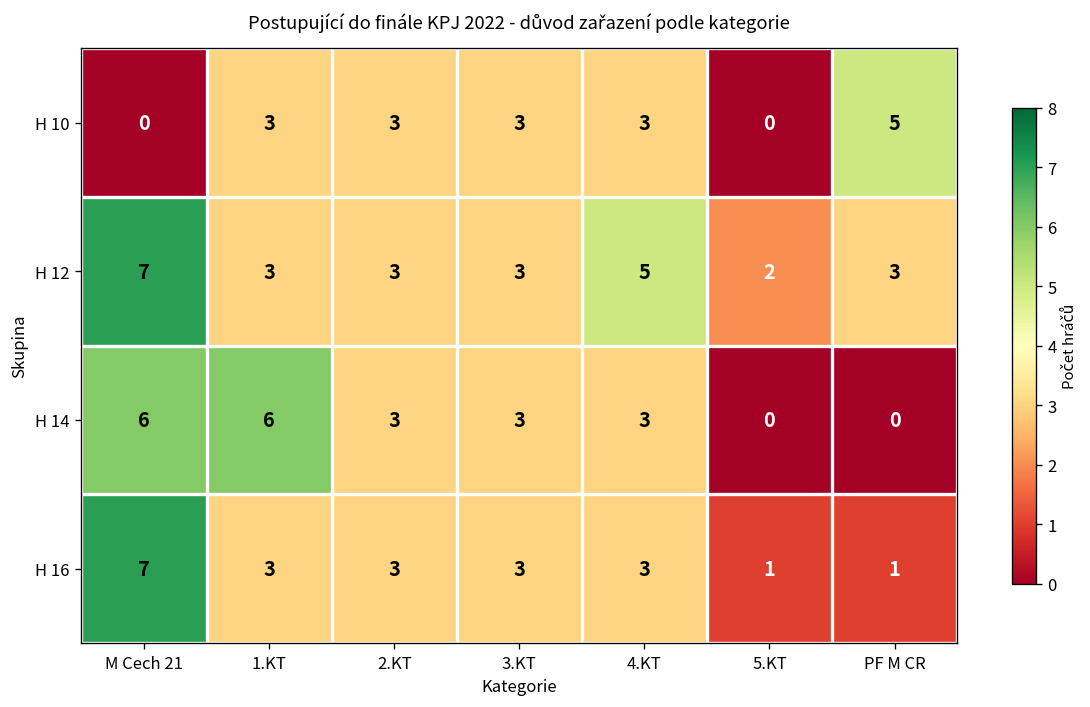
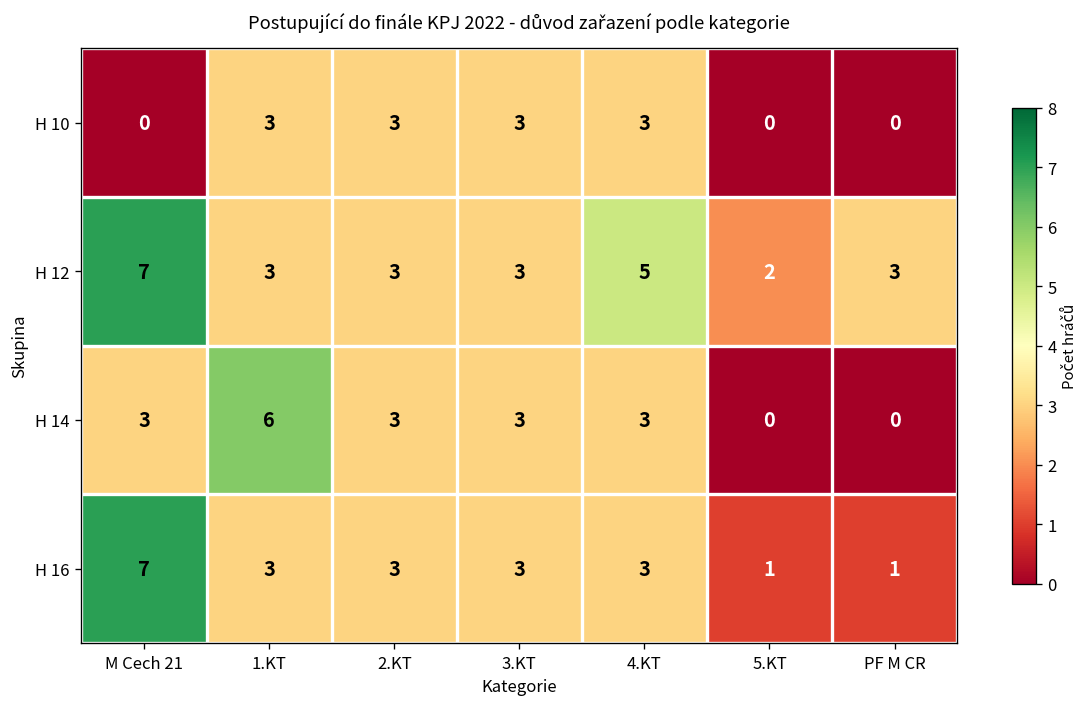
H 10, PF M CR: 5 -> 0
H 14, M Cech 21: 6 -> 3
